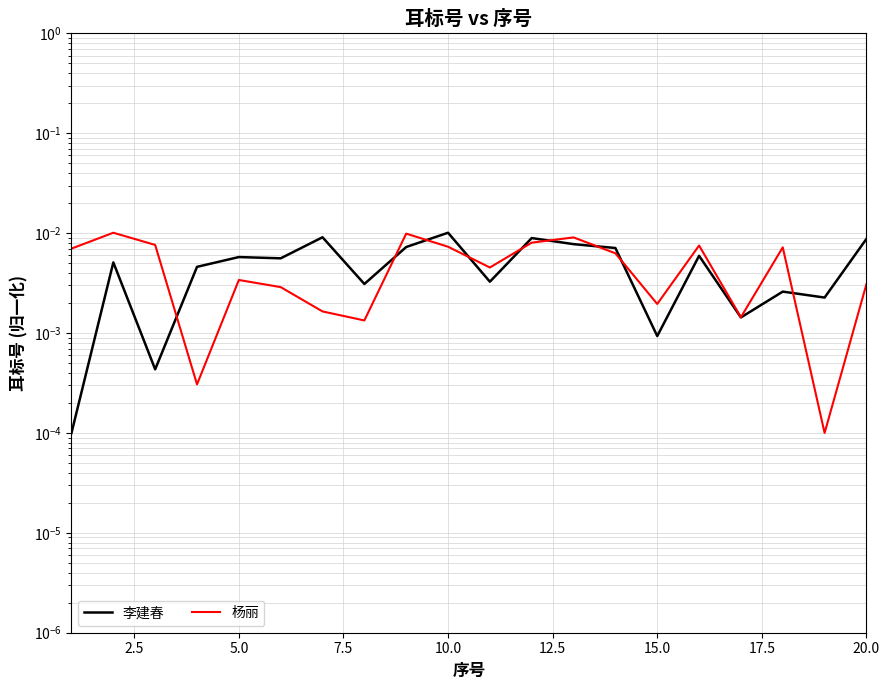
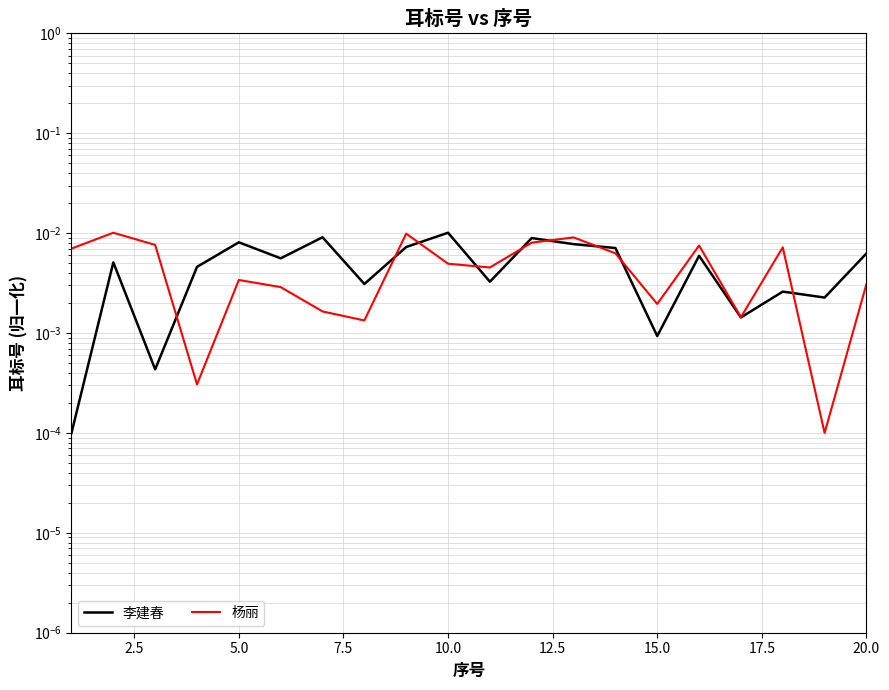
李建春, 5.0: 0.006 -> 0.008
杨丽, 10.0: 0.007 -> 0.005
李建春, 20.0: 0.009 -> 0.006
